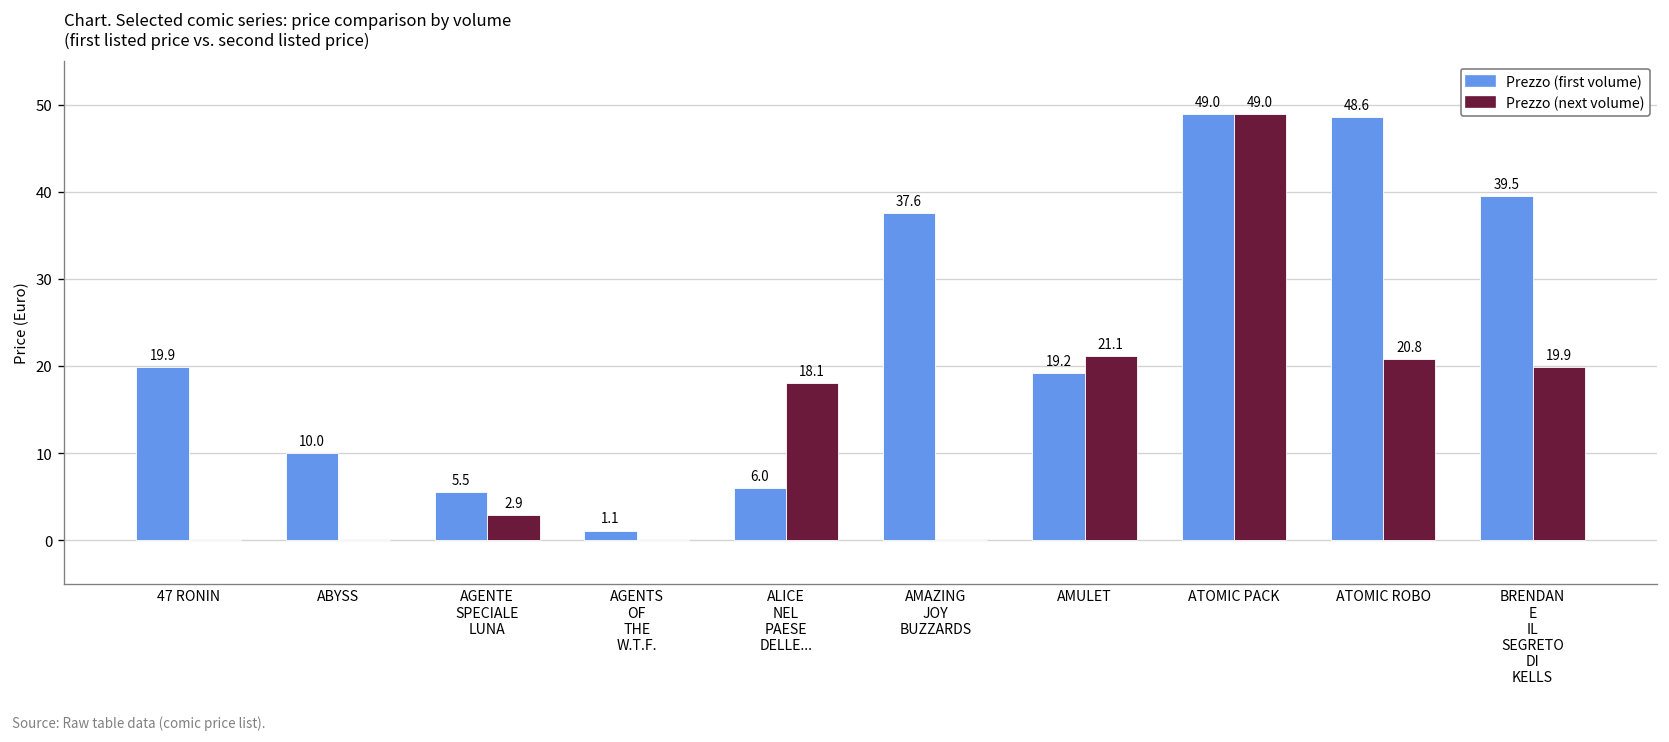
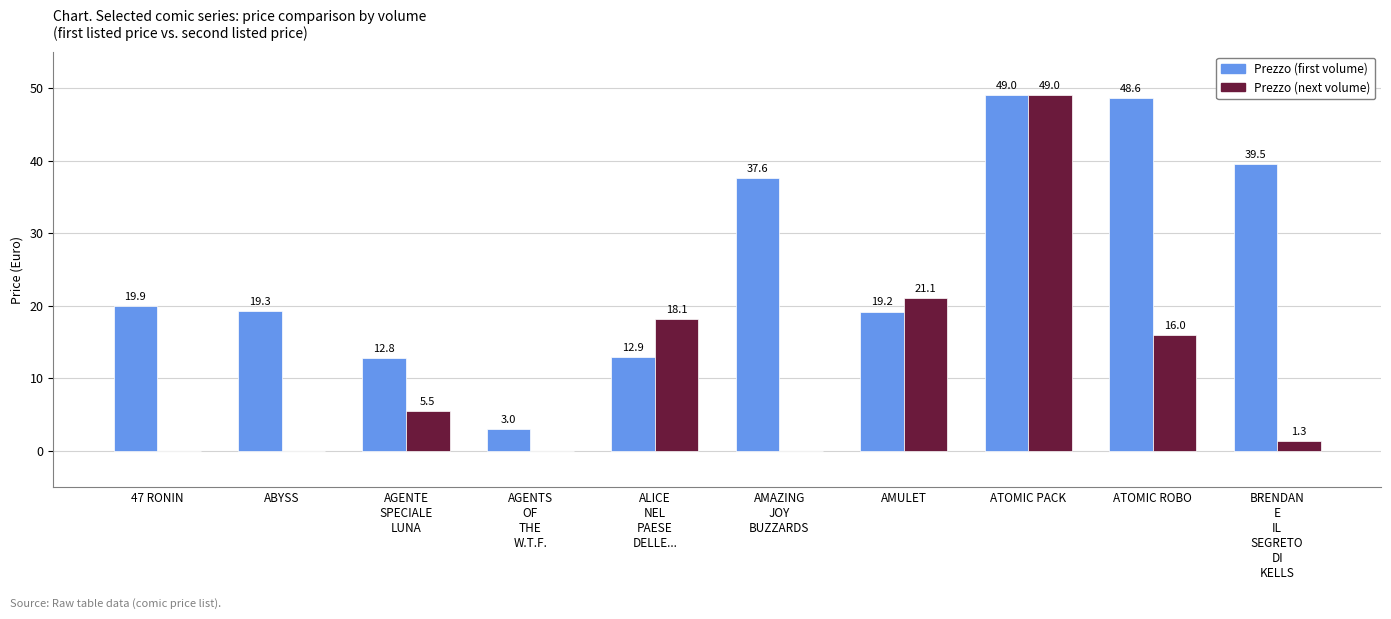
Prezzo (first volume), ABYSS: 10.0 -> 19.3
Prezzo (first volume), AGENTE SPECIALE LUNA: 5.5 -> 12.8
Prezzo (next volume), AGENTE SPECIALE LUNA: 2.9 -> 5.5
Prezzo (first volume), AGENTS OF THE W.T.F.: 1.1 -> 3.0
Prezzo (first volume), ALICE NEL PAESE DELLE...: 6.0 -> 12.9
Prezzo (next volume), ATOMIC ROBO: 20.8 -> 16.0
Prezzo (next volume), BRENDAN E IL SEGRETO DI KELLS: 19.9 -> 1.3
